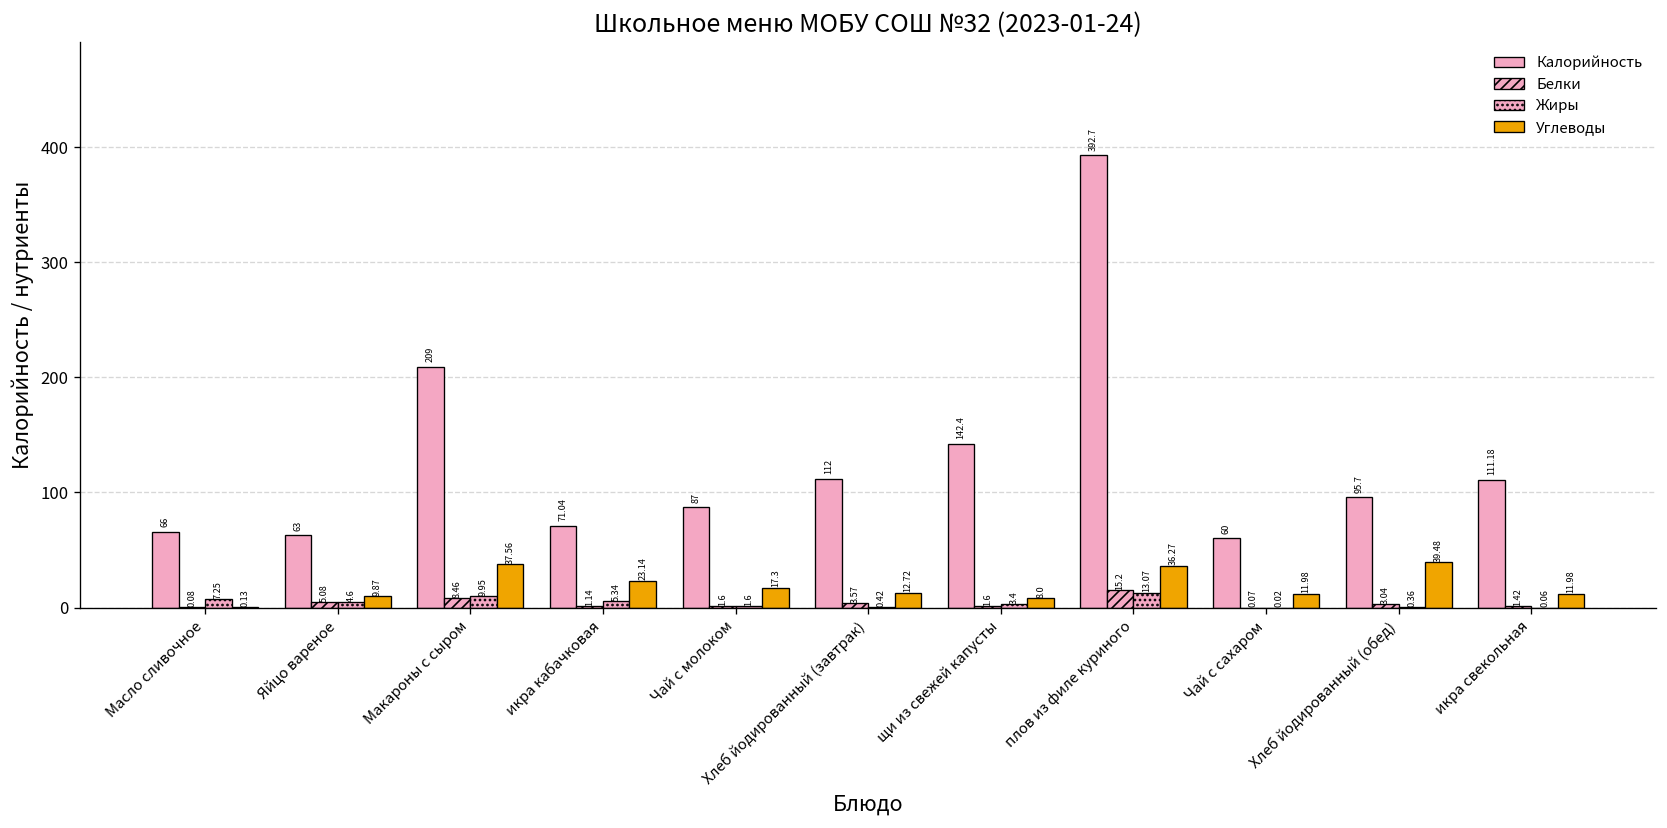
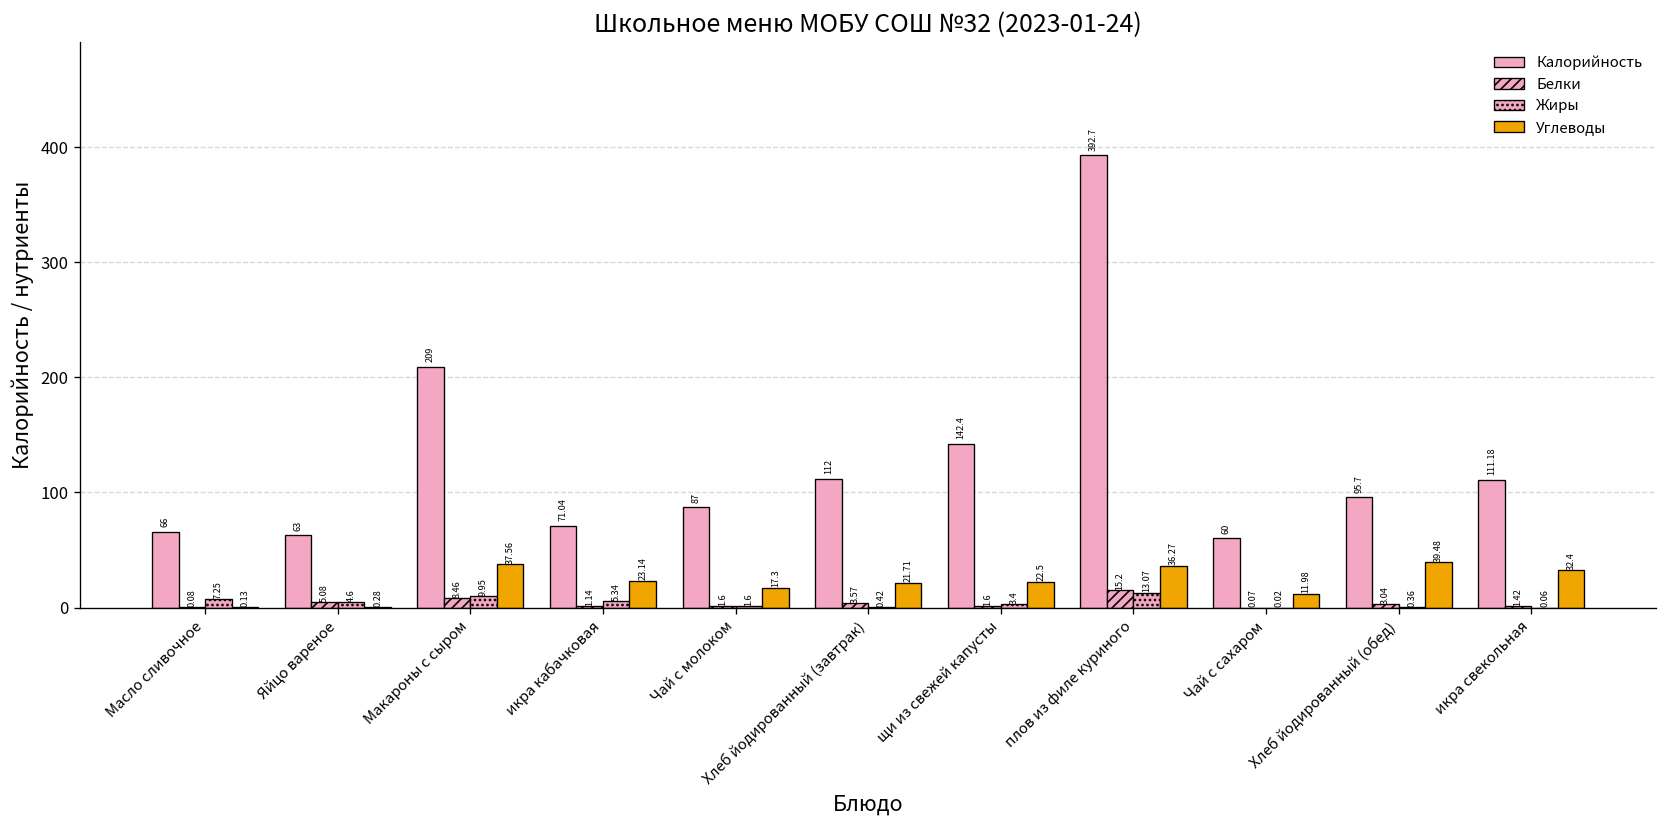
Углеводы, Яйцо вареное: 9.87 -> 0.28
Углеводы, Хлеб йодированный (завтрак): 12.72 -> 21.71
Углеводы, щи из свежей капусты: 8.0 -> 22.5
Углеводы, икра свекольная: 11.98 -> 32.4
